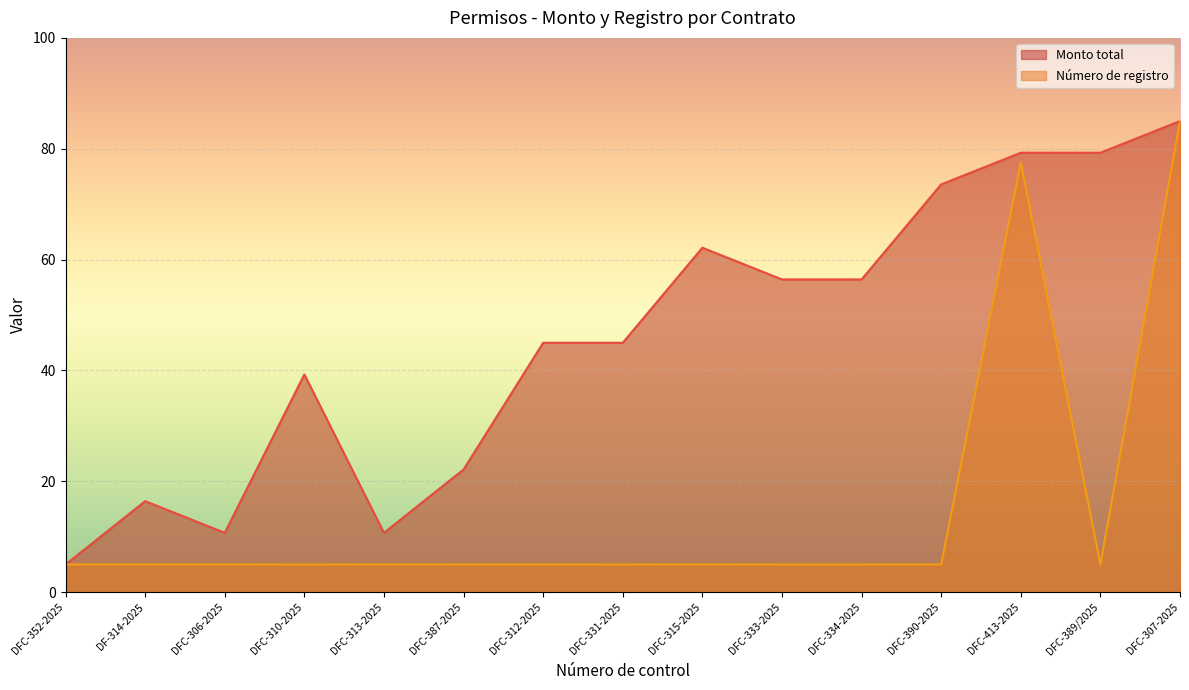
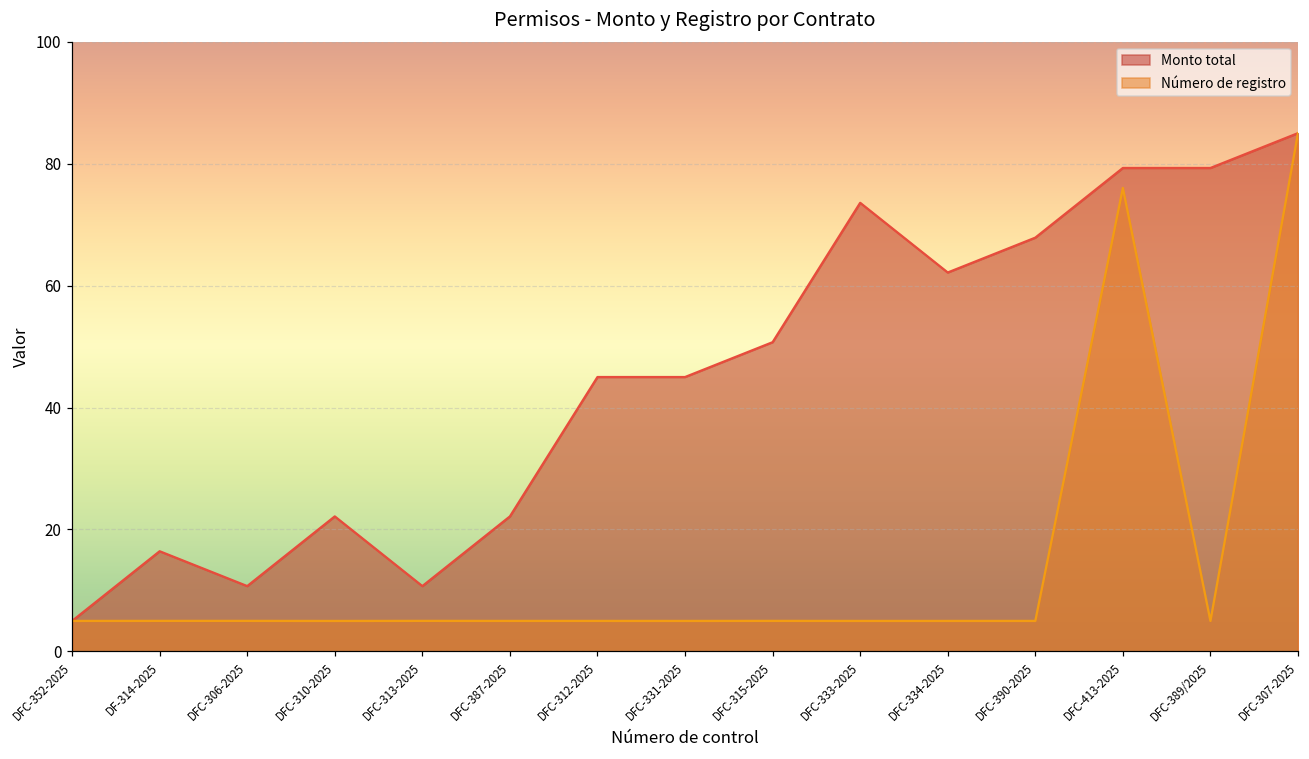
Monto total, DFC-310-2025: 39 -> 22
Monto total, DFC-315-2025: 62 -> 51
Monto total, DFC-333-2025: 56 -> 74
Monto total, DFC-334-2025: 56 -> 62
Monto total, DFC-390-2025: 74 -> 68
Número de registro, DFC-413-2025: 78 -> 76
